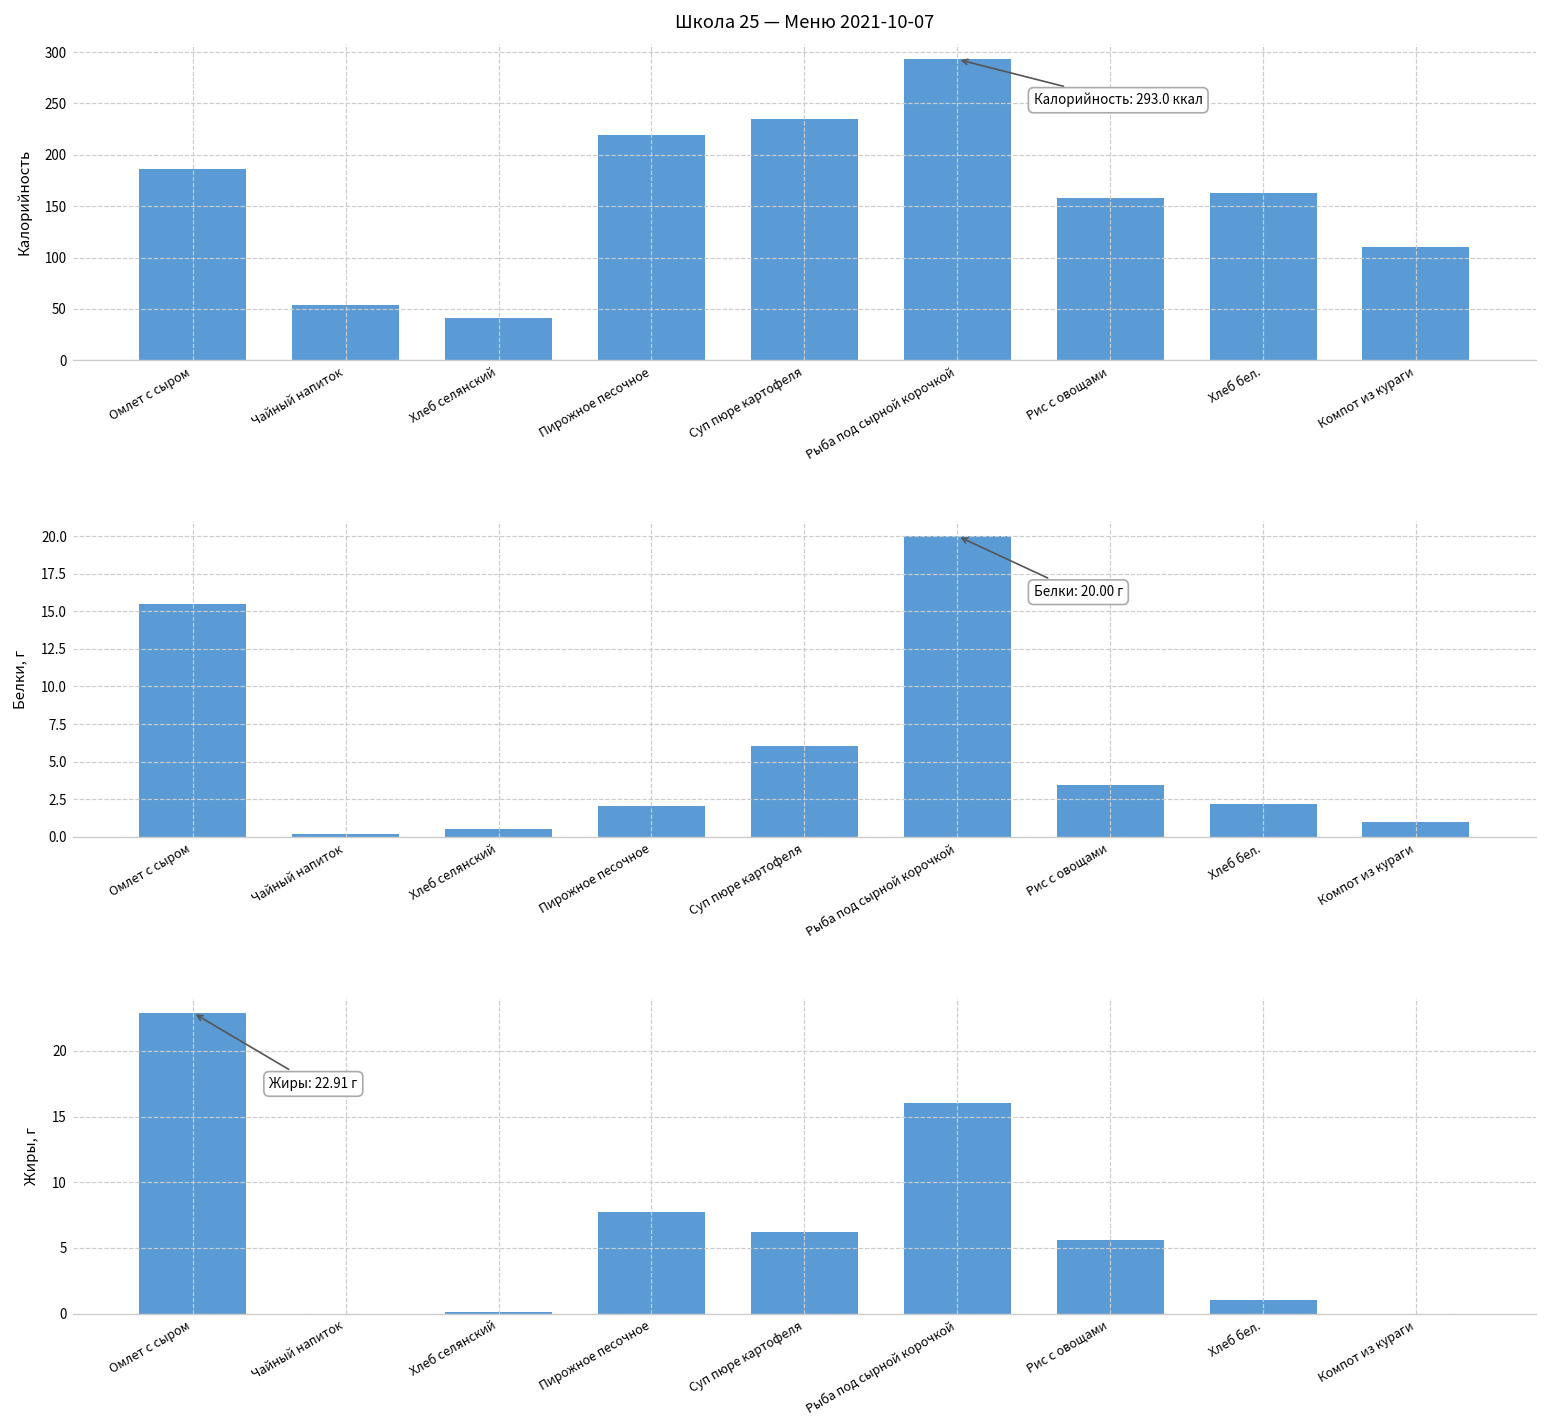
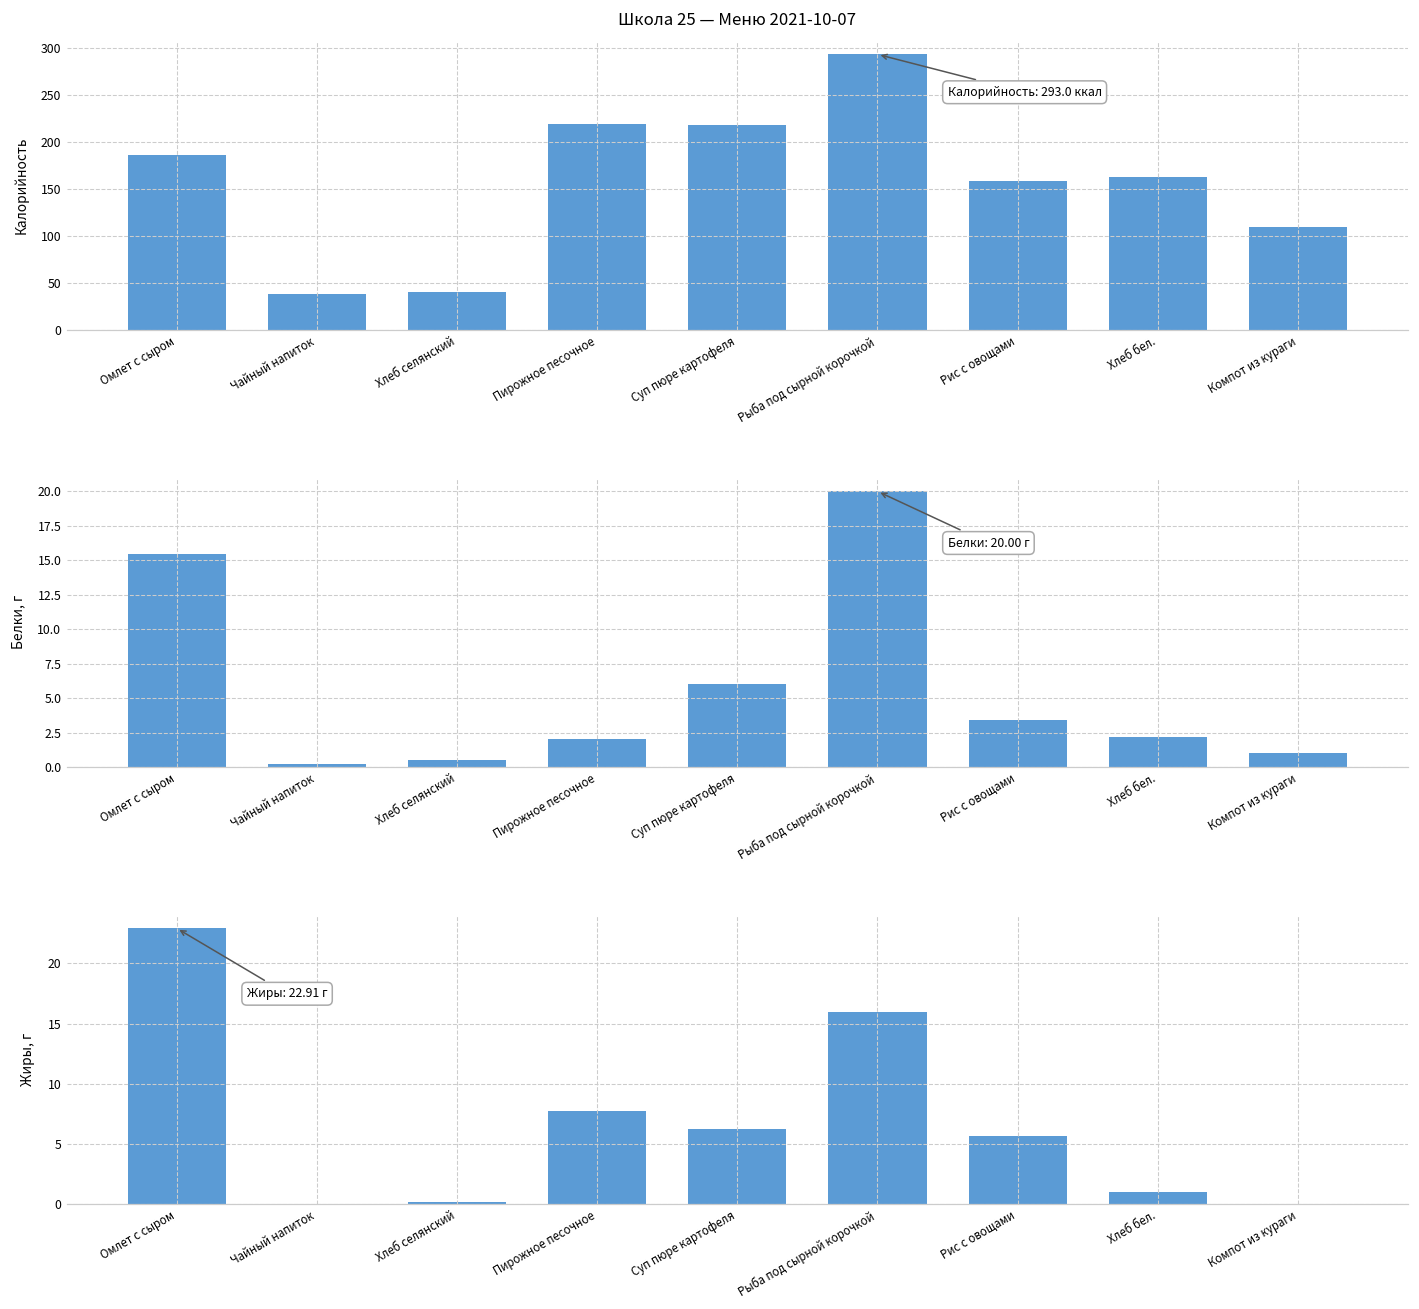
Школа 25 — Меню 2021-10-07, Чайный напиток: 50 -> 40
Школа 25 — Меню 2021-10-07, Суп пюре картофеля: 230 -> 220
